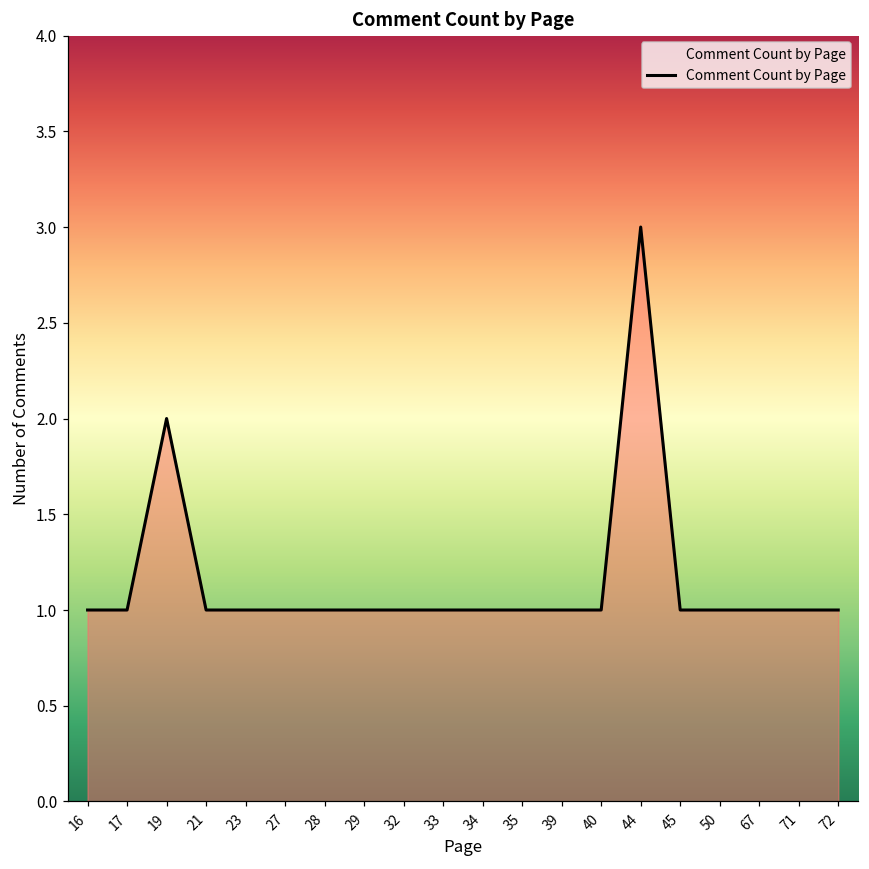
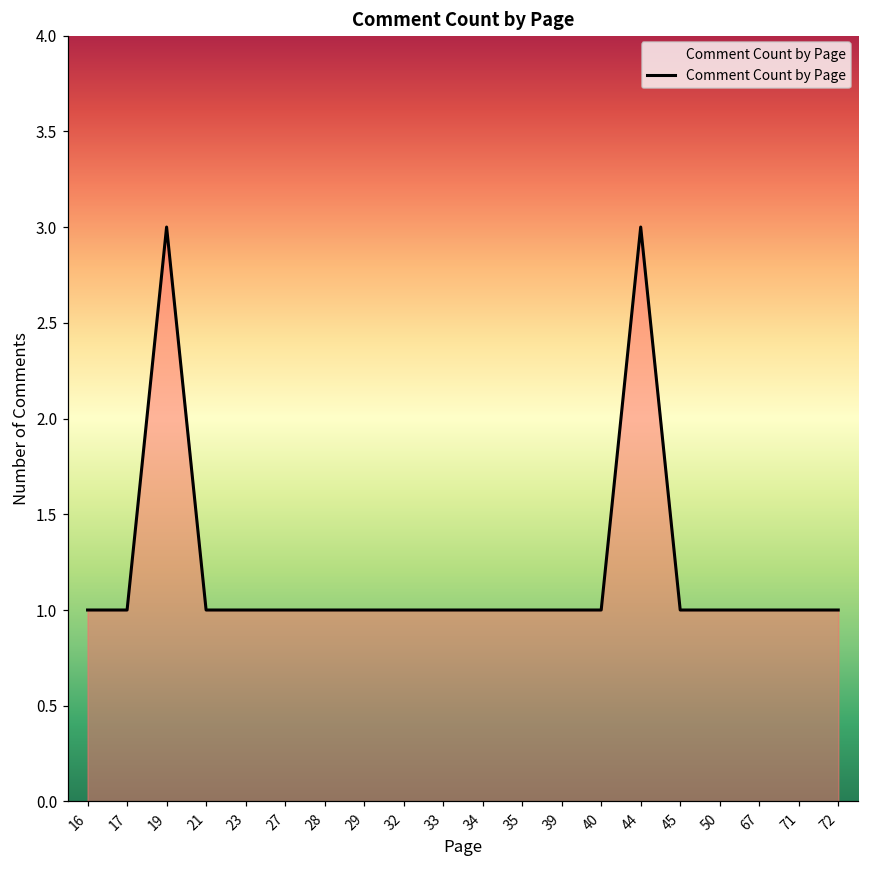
19: 2 -> 3
